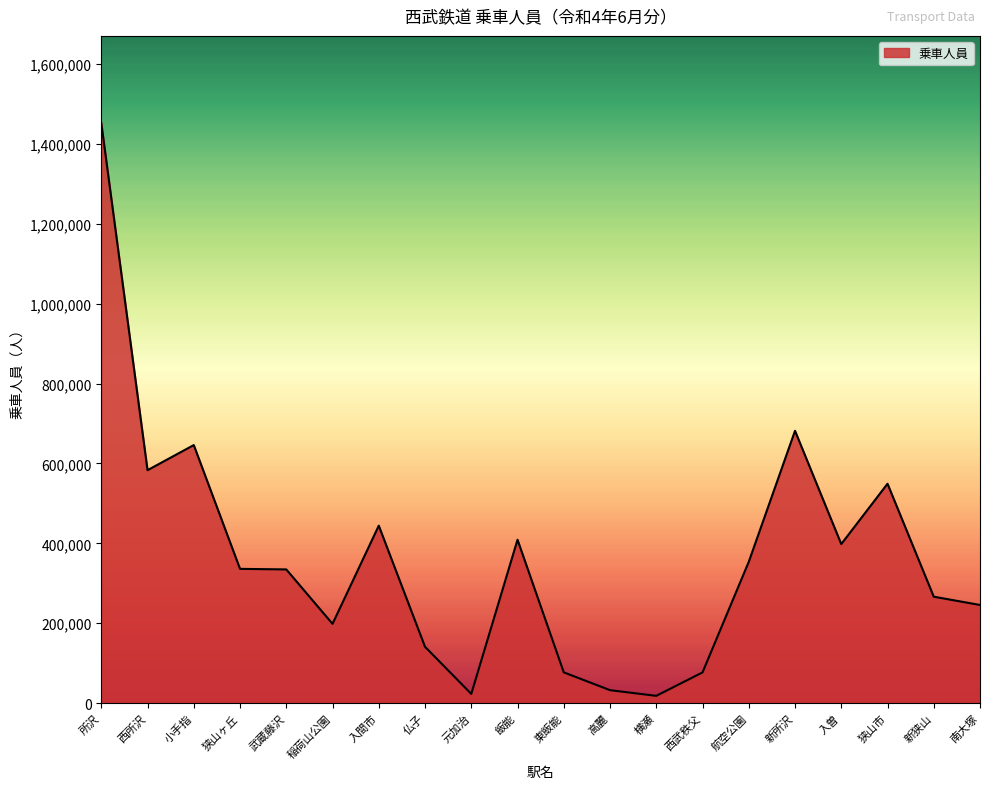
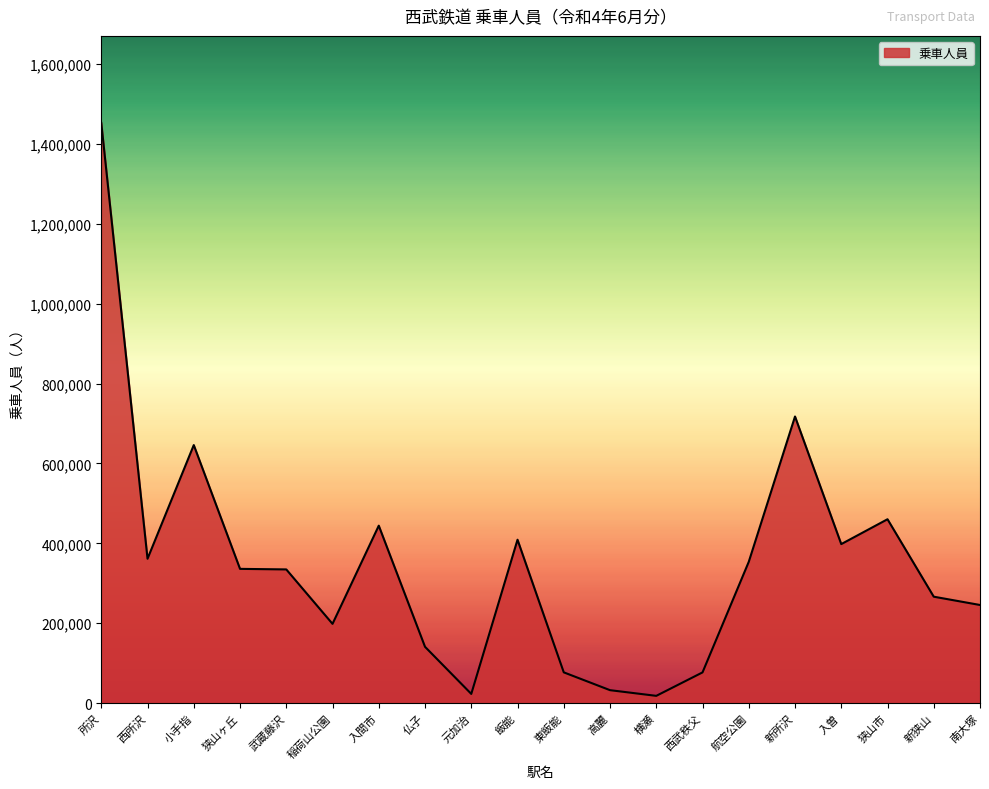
西所沢: 580,000 -> 360,000
新所沢: 680,000 -> 720,000
狭山市: 550,000 -> 460,000
